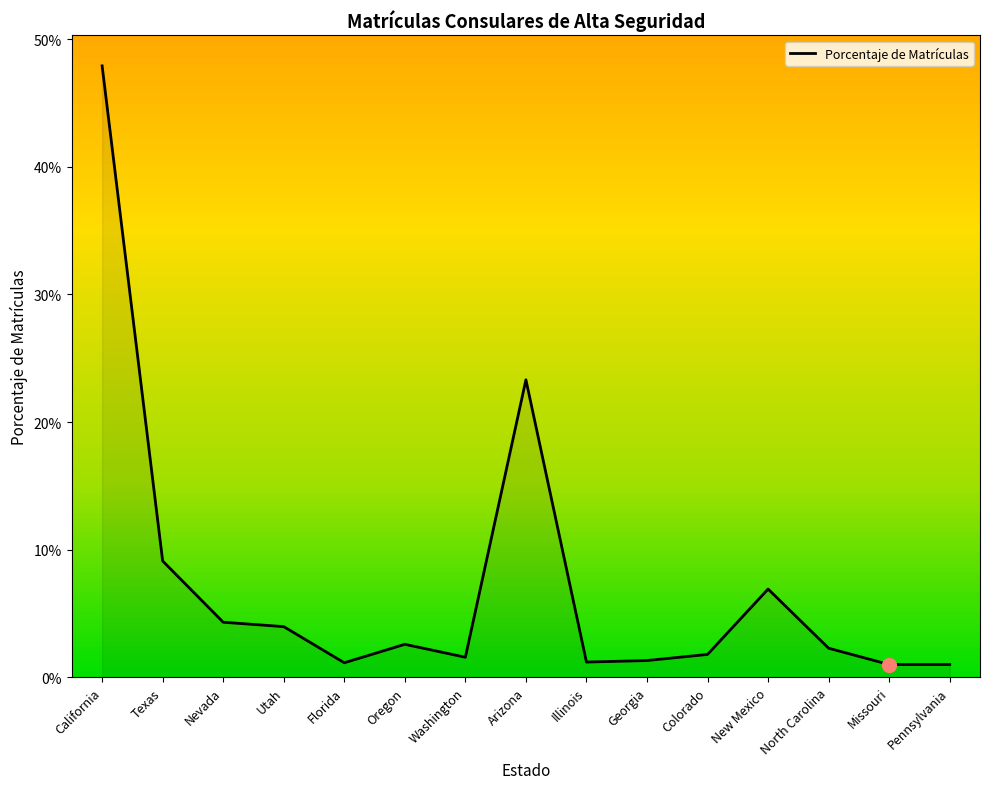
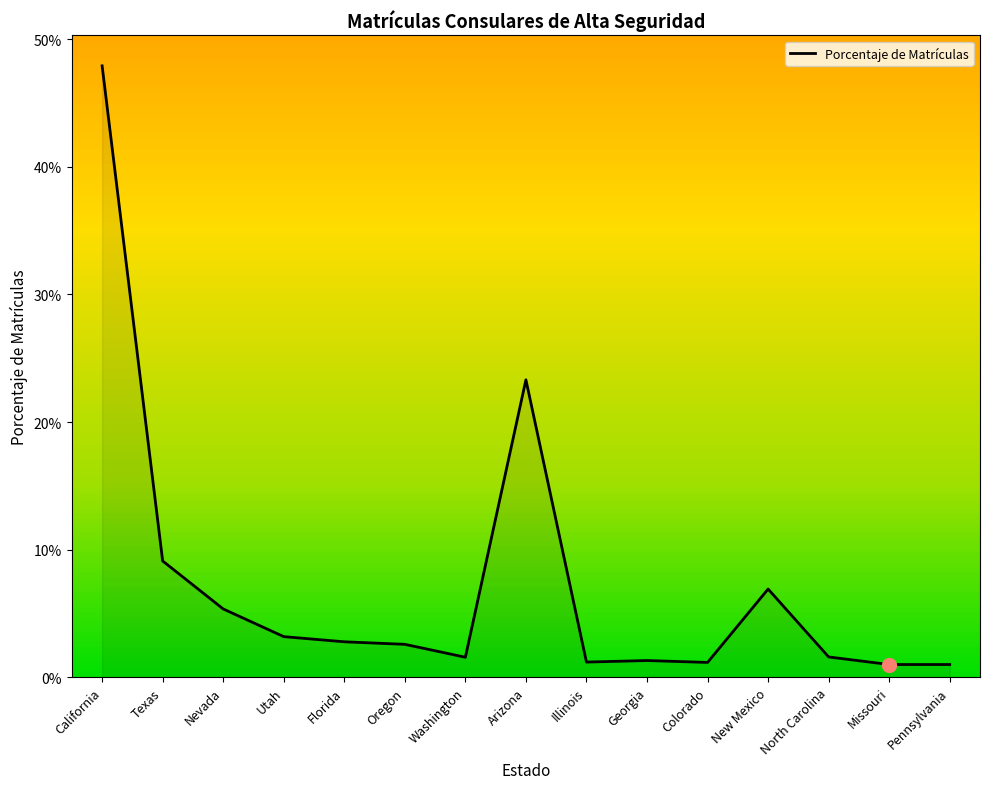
Porcentaje de Matrículas, Nevada: 4.3% -> 5.3%
Porcentaje de Matrículas, Utah: 4.0% -> 3.2%
Porcentaje de Matrículas, Florida: 1.1% -> 2.8%
Porcentaje de Matrículas, Colorado: 1.8% -> 1.2%
Porcentaje de Matrículas, North Carolina: 2.3% -> 1.6%
